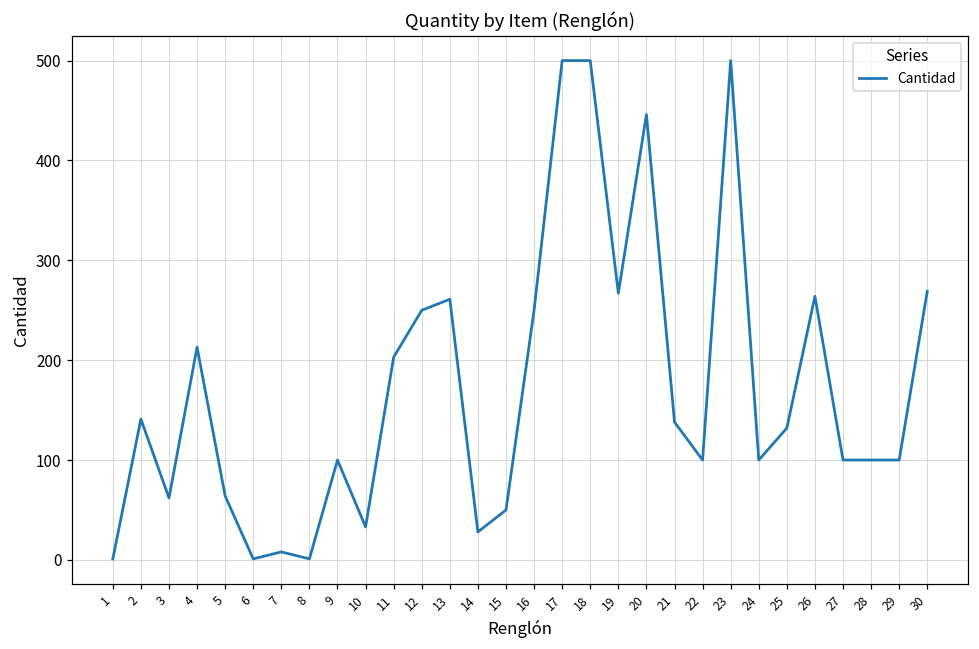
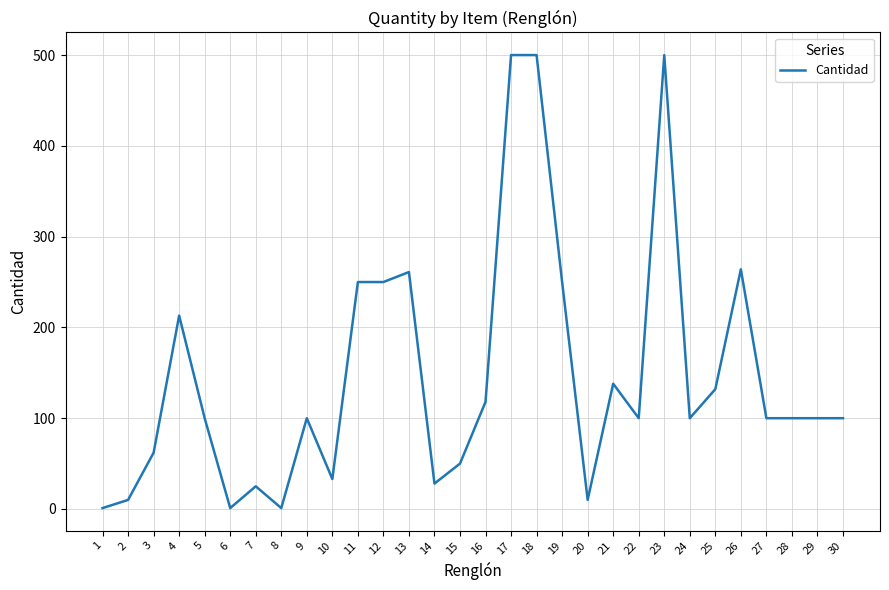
2: 140 -> 10
5: 60 -> 100
7: 10 -> 30
11: 200 -> 250
16: 250 -> 120
19: 270 -> 250
20: 450 -> 10
30: 270 -> 100
